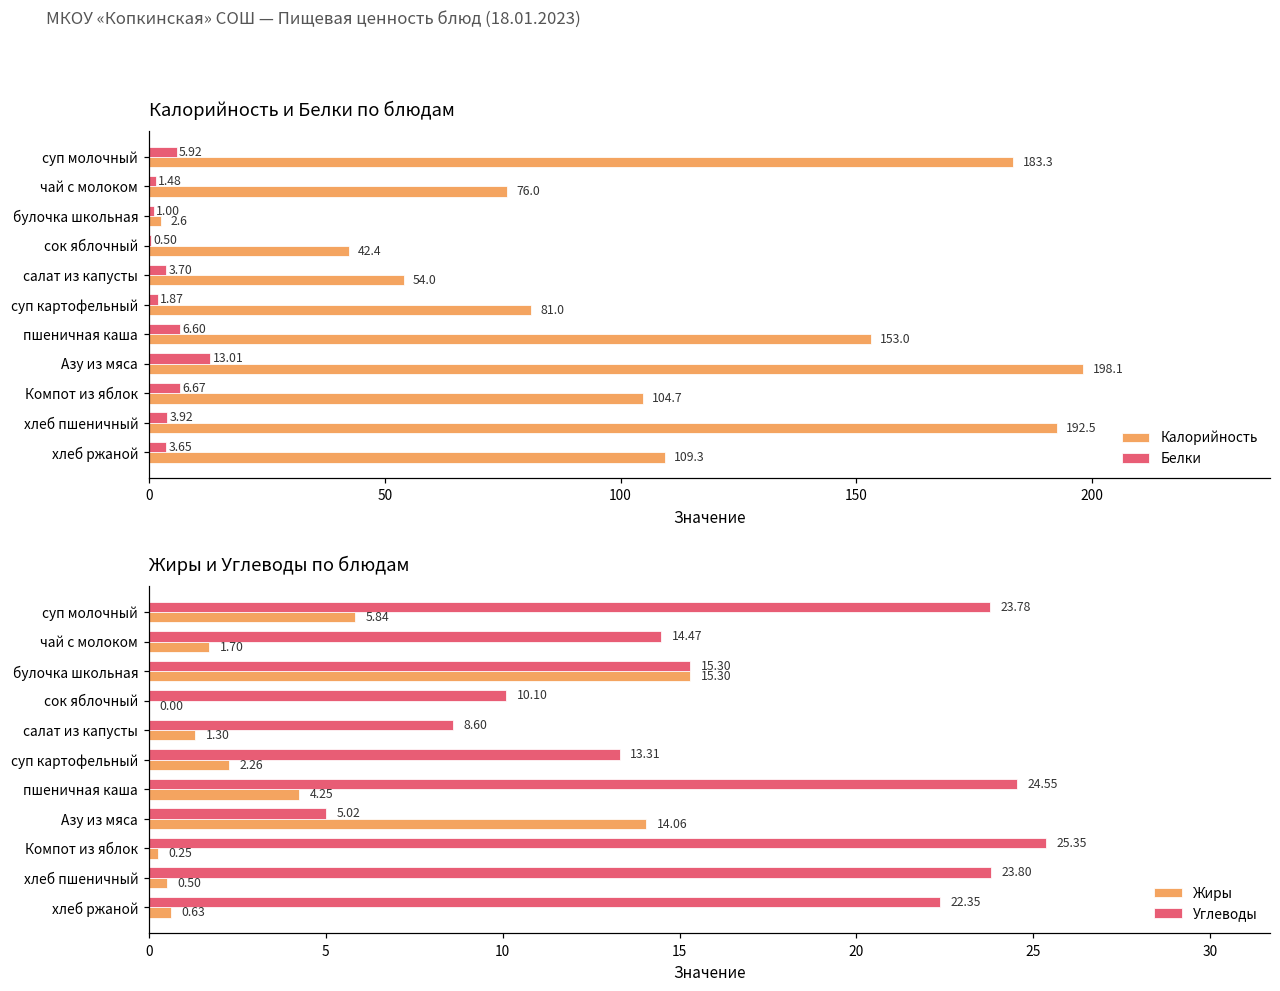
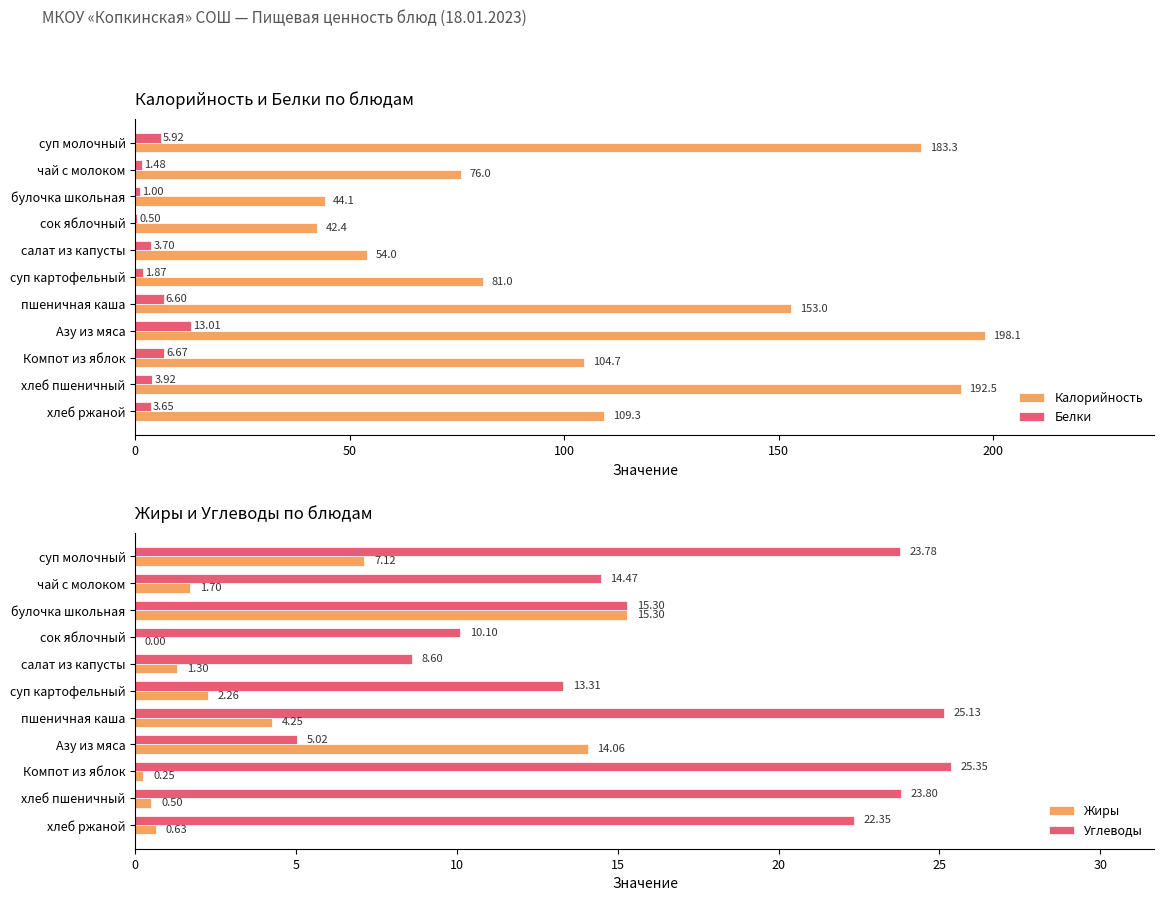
Калорийность и Белки по блюдам, Калорийность, булочка школьная: 2.6 -> 44.1
Жиры и Углеводы по блюдам, Жиры, суп молочный: 5.84 -> 7.12
Жиры и Углеводы по блюдам, Углеводы, пшеничная каша: 24.55 -> 25.13
